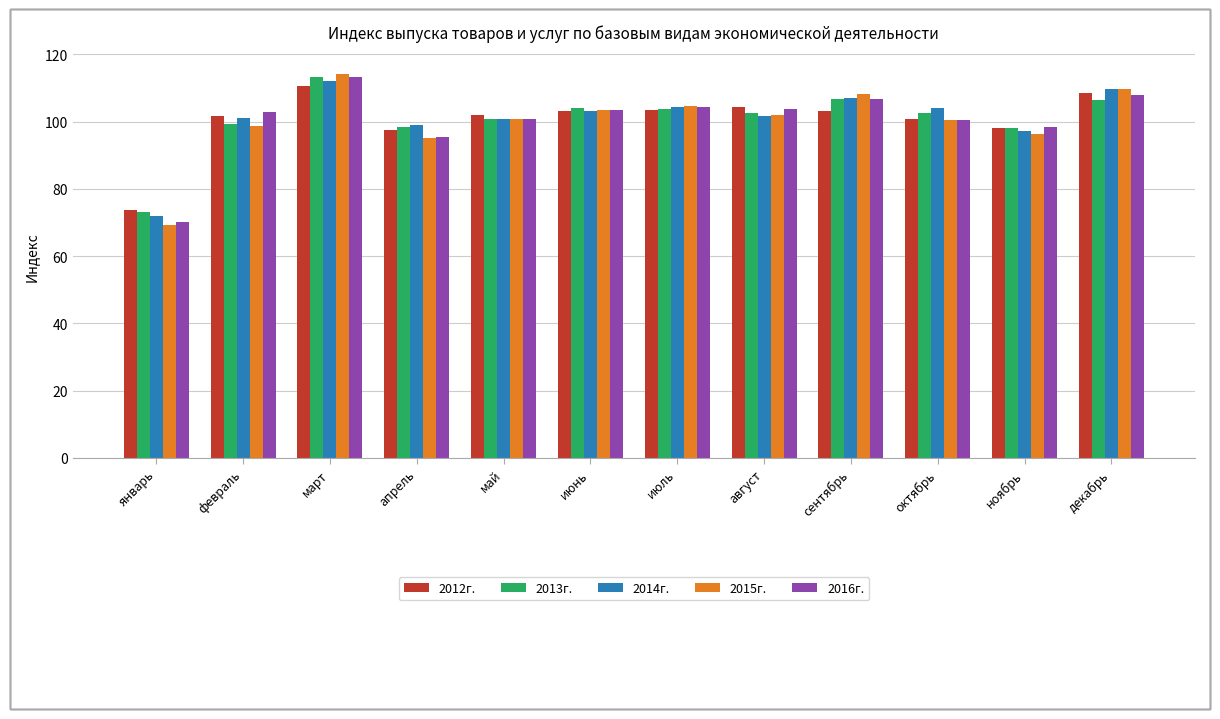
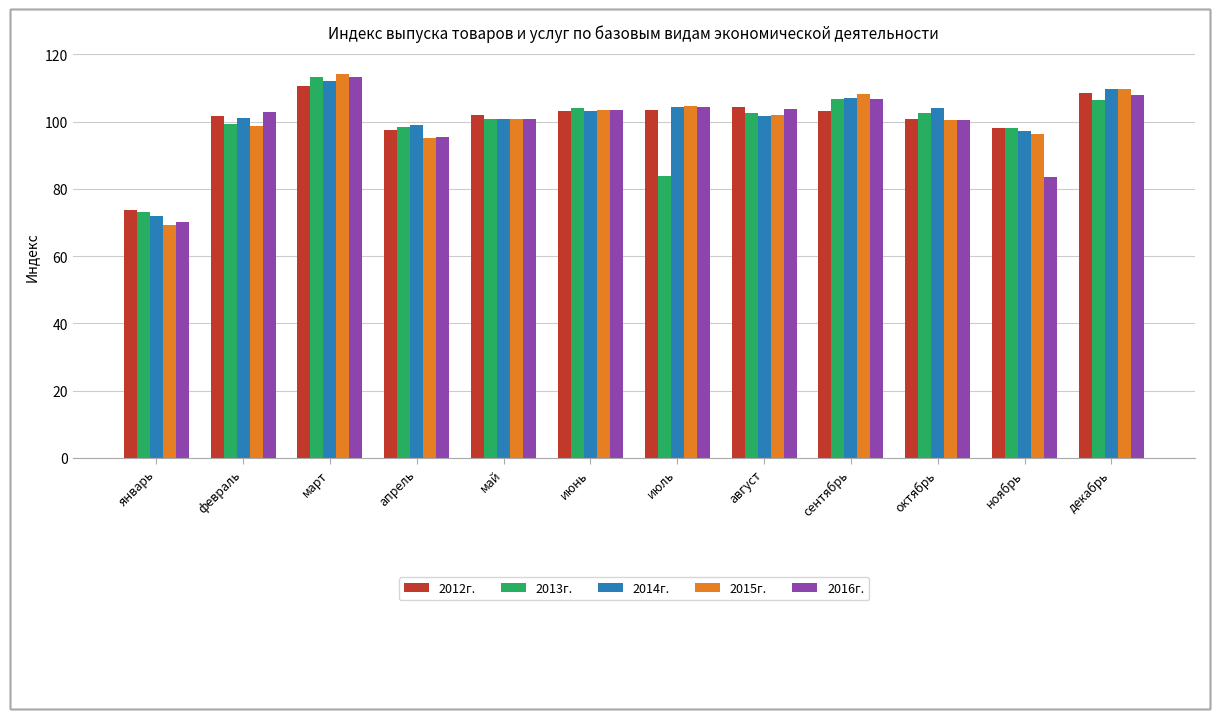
2013г., июль: 104 -> 84
2016г., ноябрь: 99 -> 83
